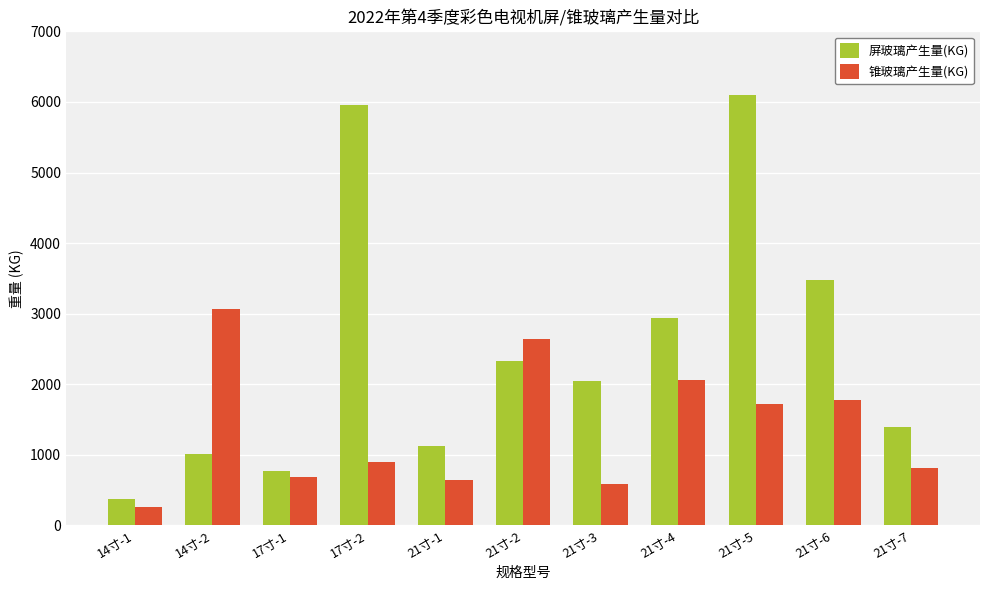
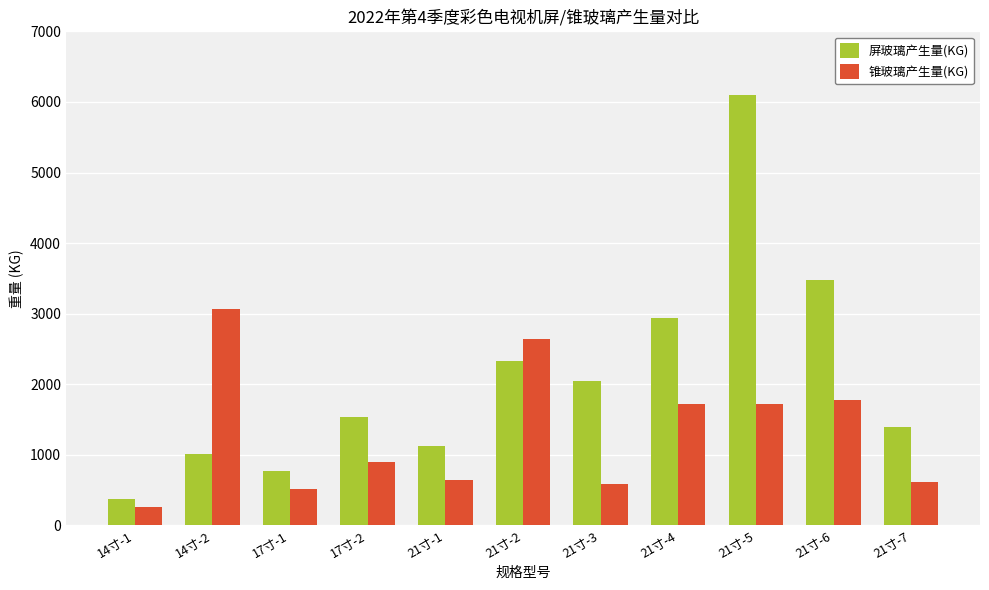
锥玻璃产生量(KG), 17寸-1: 700 -> 500
屏玻璃产生量(KG), 17寸-2: 6000 -> 1500
锥玻璃产生量(KG), 21寸-4: 2100 -> 1700
锥玻璃产生量(KG), 21寸-7: 800 -> 600
